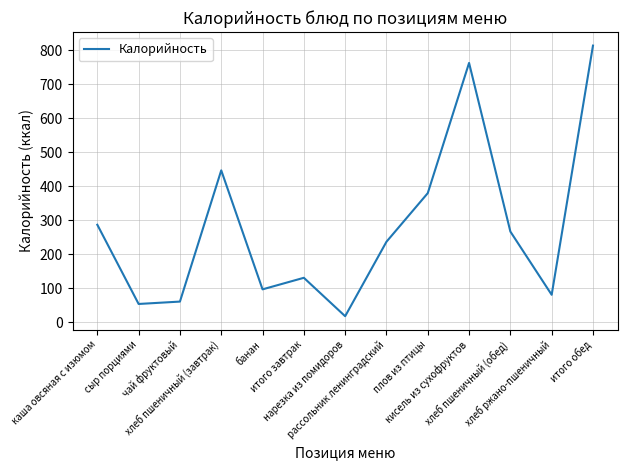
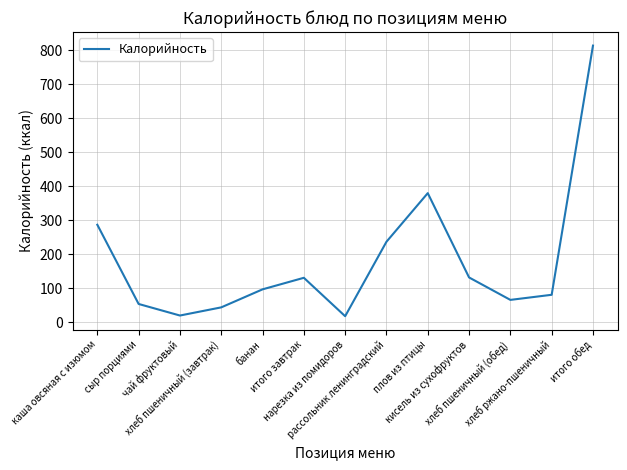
чай фруктовый: 60 -> 20
хлеб пшеничный (завтрак): 450 -> 40
кисель из сухофруктов: 760 -> 130
хлеб пшеничный (обед): 270 -> 70
